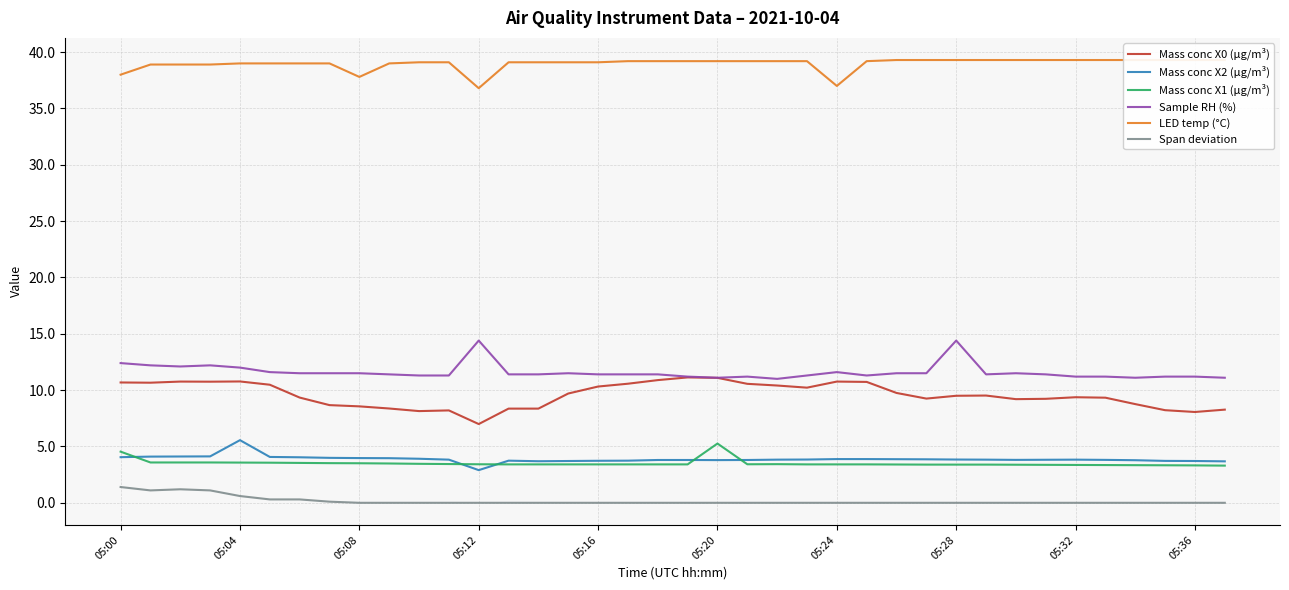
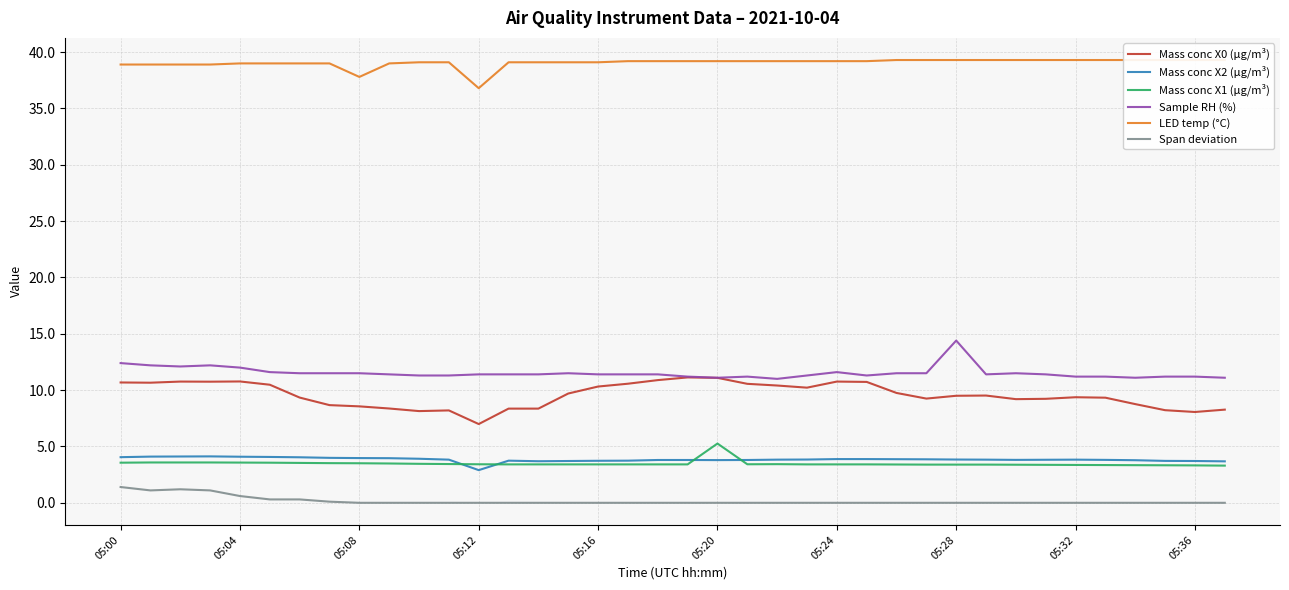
Mass conc X1 (μg/m³), 05:00: 4.5 -> 3.6
LED temp (°C), 05:00: 38.0 -> 38.9
Mass conc X2 (μg/m³), 05:04: 5.6 -> 4.1
Sample RH (%), 05:12: 14.4 -> 11.4
LED temp (°C), 05:24: 37.0 -> 39.2
